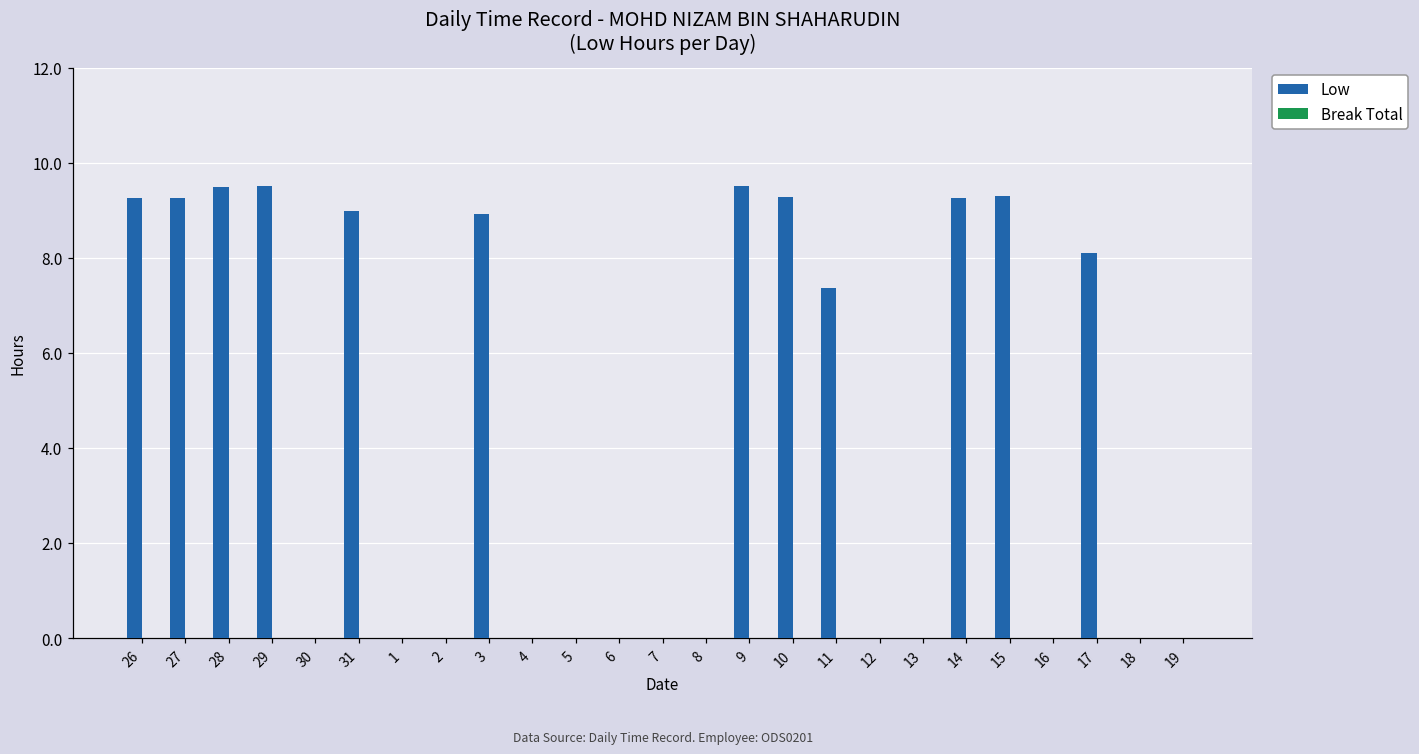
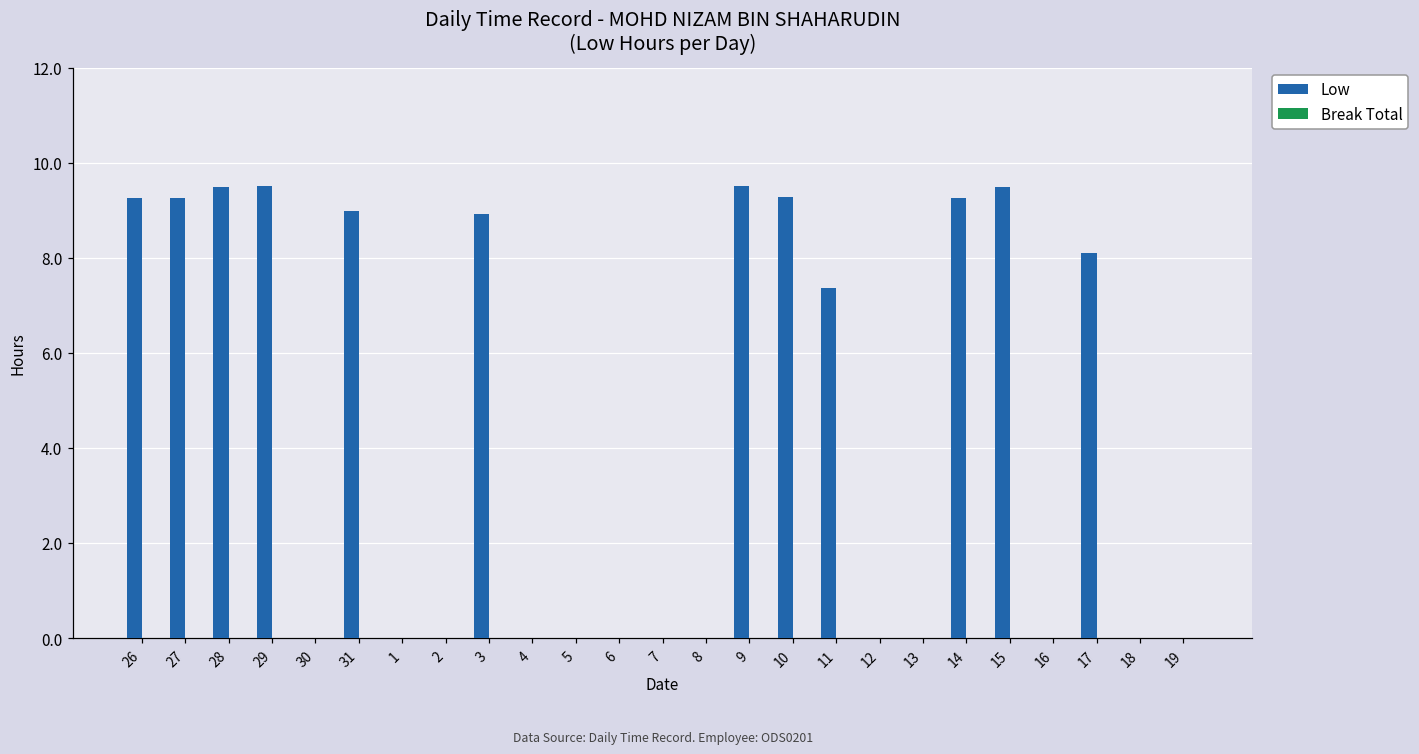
Low, 15: 9.3 -> 9.5
